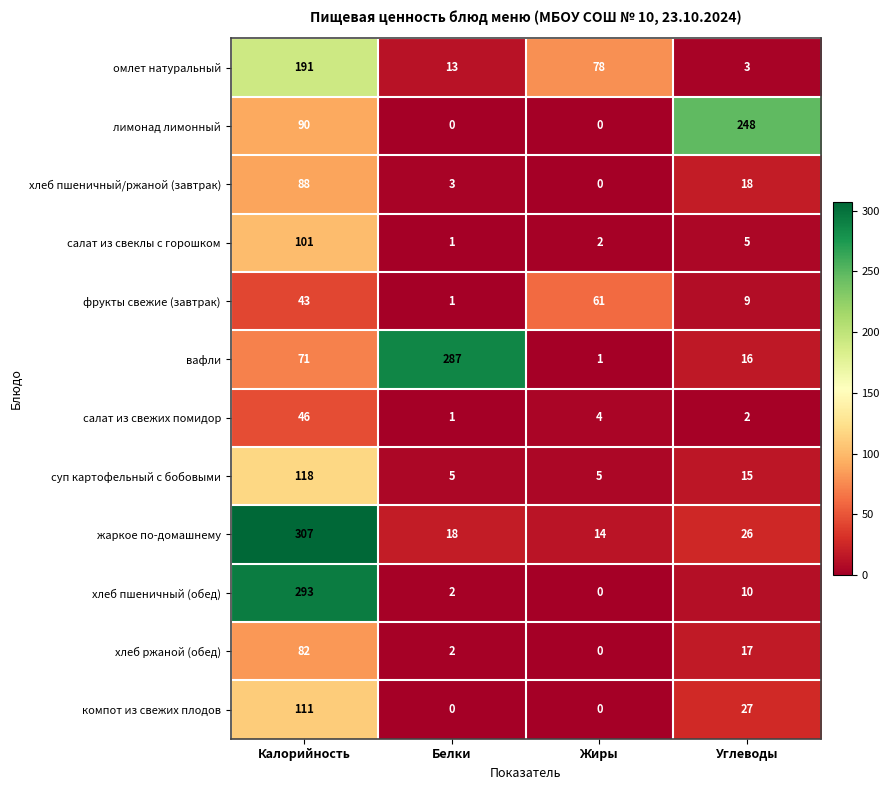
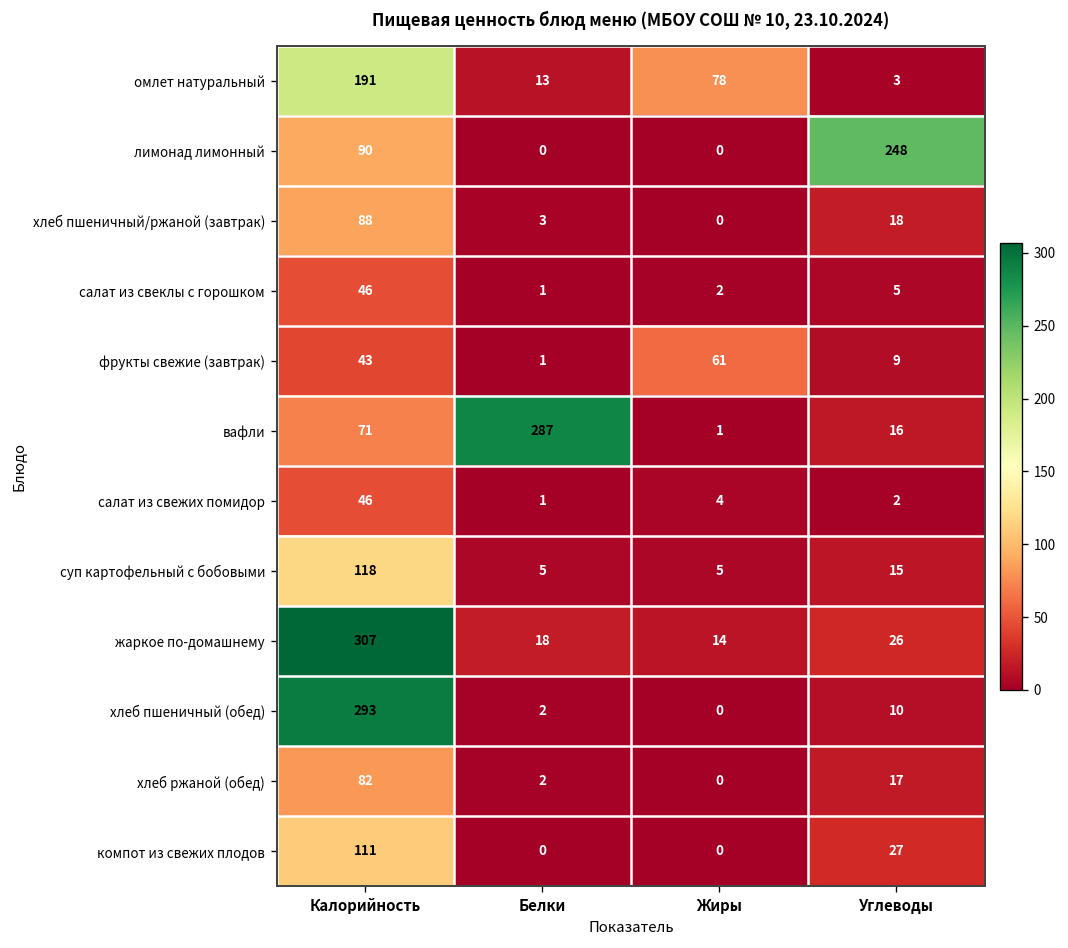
салат из свеклы с горошком, Калорийность: 101 -> 46
